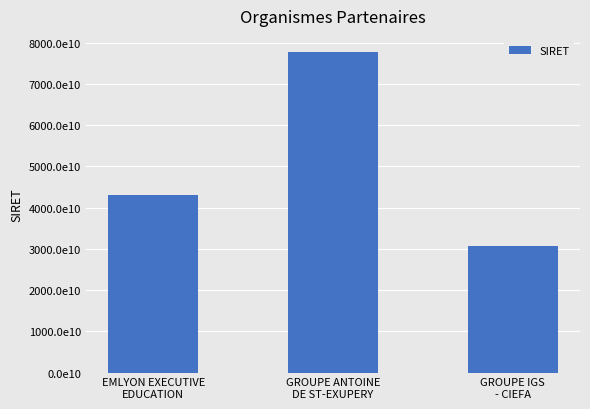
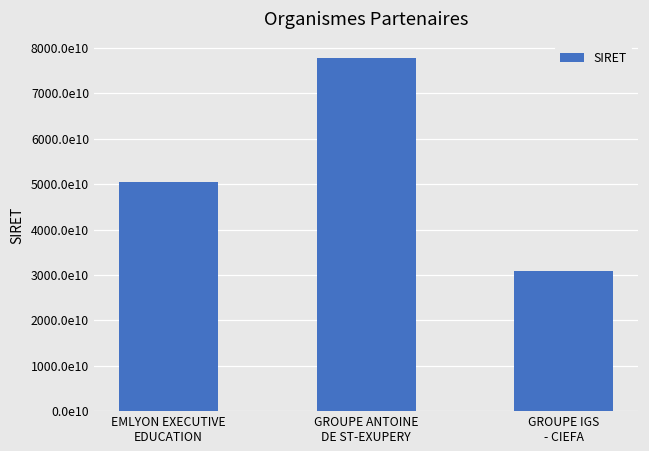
EMLYON EXECUTIVE EDUCATION: 43000000000000 -> 51000000000000
